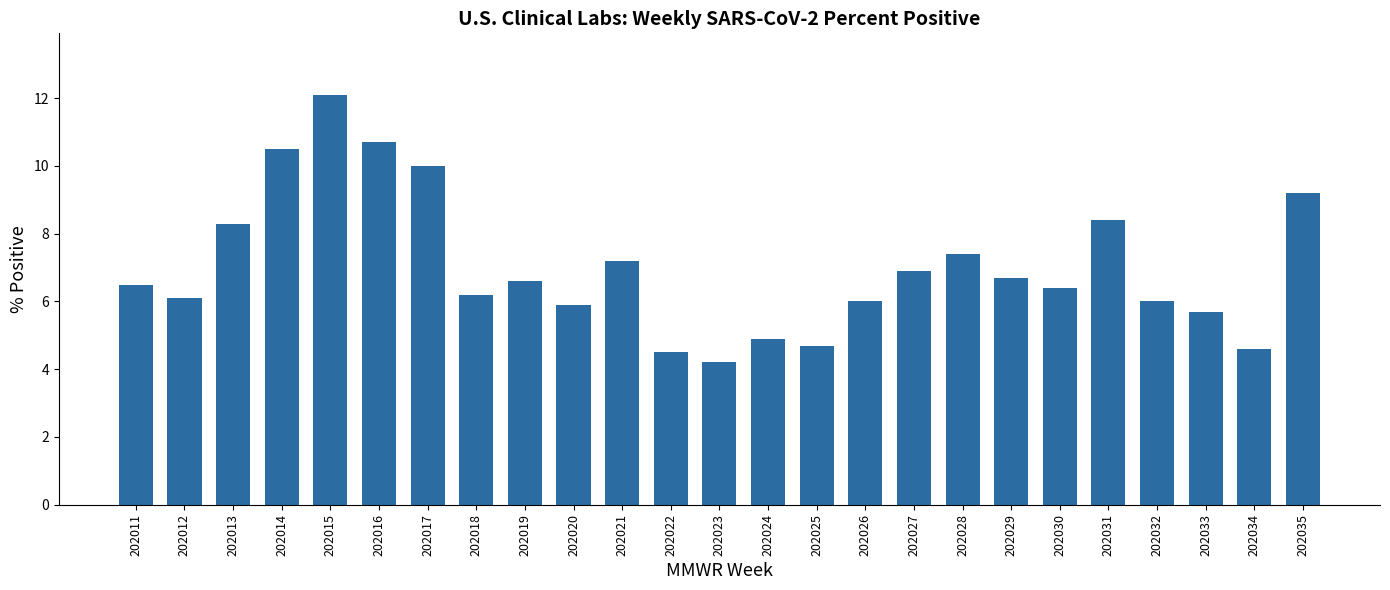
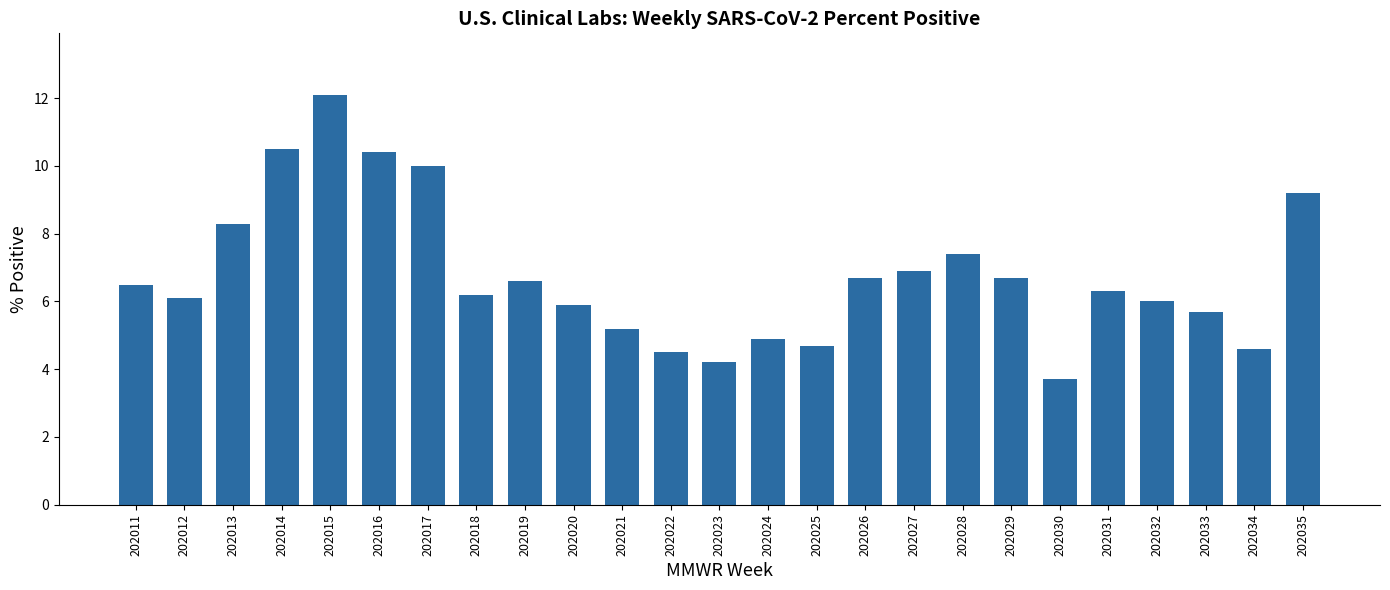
202016: 10.7 -> 10.4
202021: 7.2 -> 5.2
202026: 6.0 -> 6.7
202030: 6.4 -> 3.7
202031: 8.4 -> 6.3
